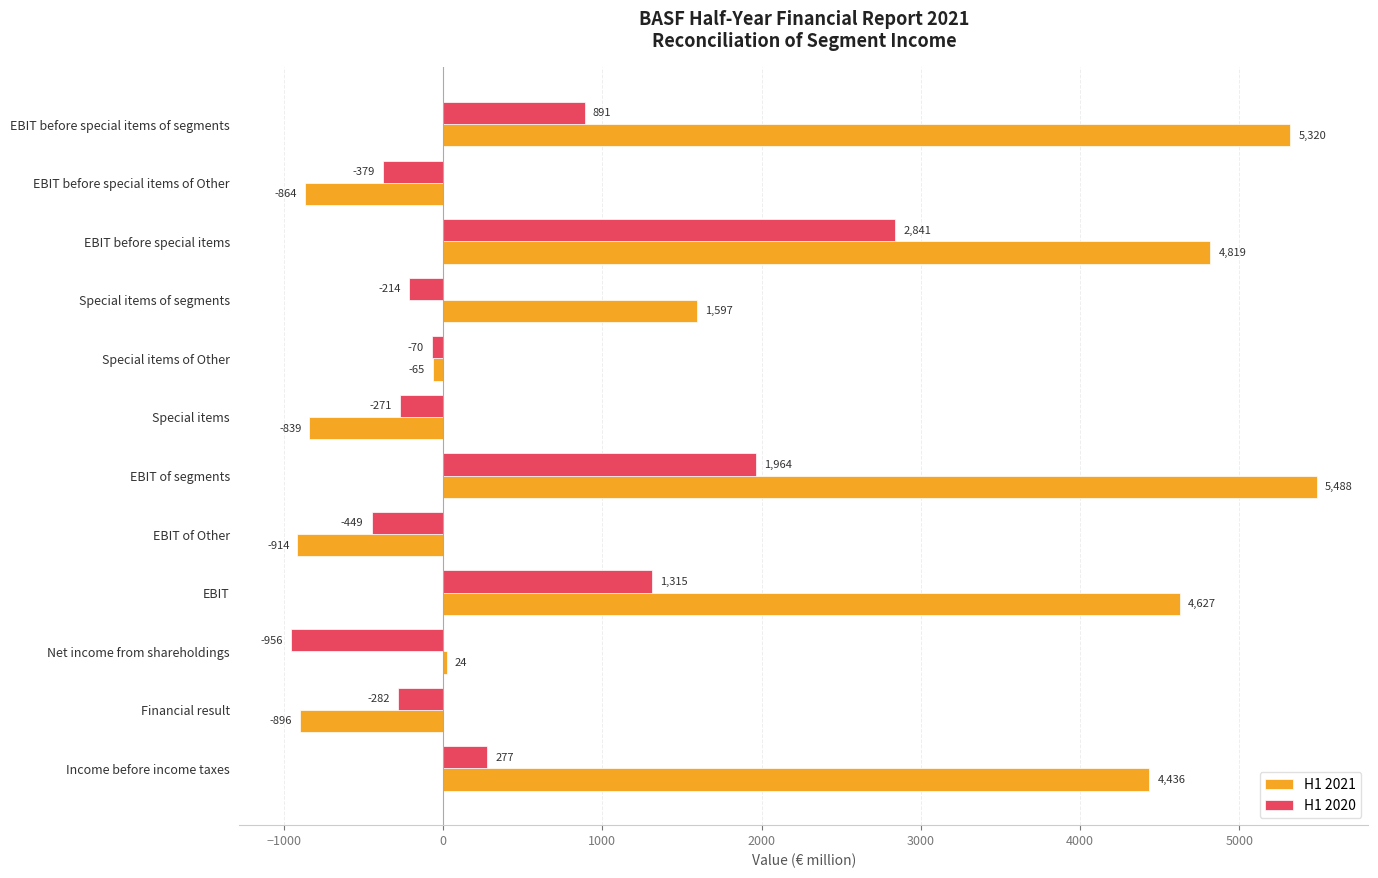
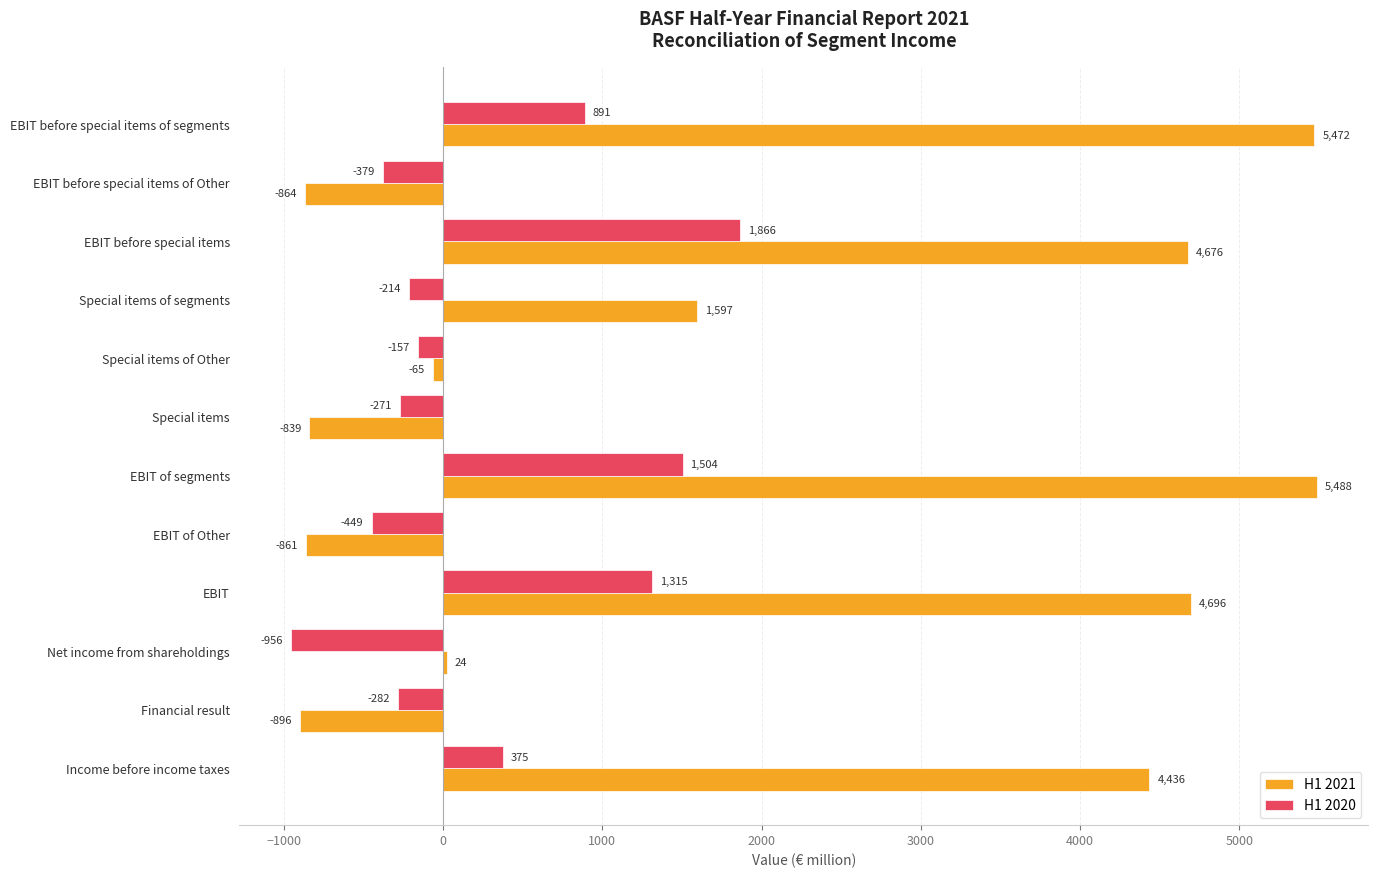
H1 2021, EBIT before special items of segments: 5,320 -> 5,472
H1 2020, EBIT before special items: 2,841 -> 1,866
H1 2021, EBIT before special items: 4,819 -> 4,676
H1 2020, Special items of Other: -70 -> -157
H1 2020, EBIT of segments: 1,964 -> 1,504
H1 2021, EBIT of Other: -914 -> -861
H1 2021, EBIT: 4,627 -> 4,696
H1 2020, Income before income taxes: 277 -> 375
